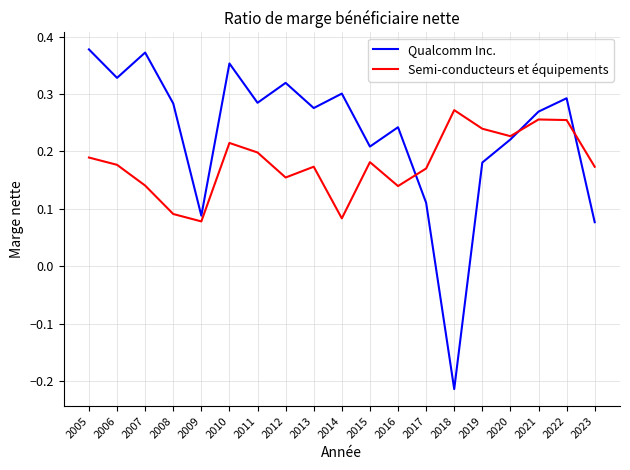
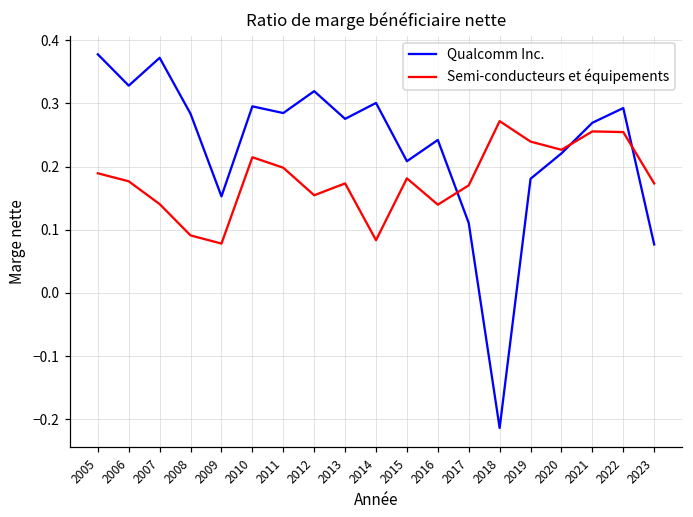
Qualcomm Inc., 2009: 0.09 -> 0.15
Qualcomm Inc., 2010: 0.35 -> 0.30
